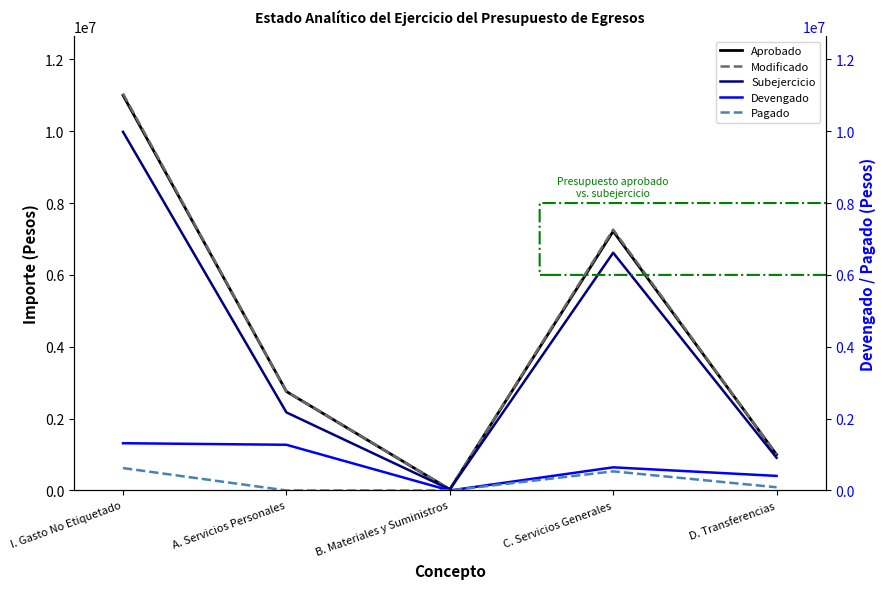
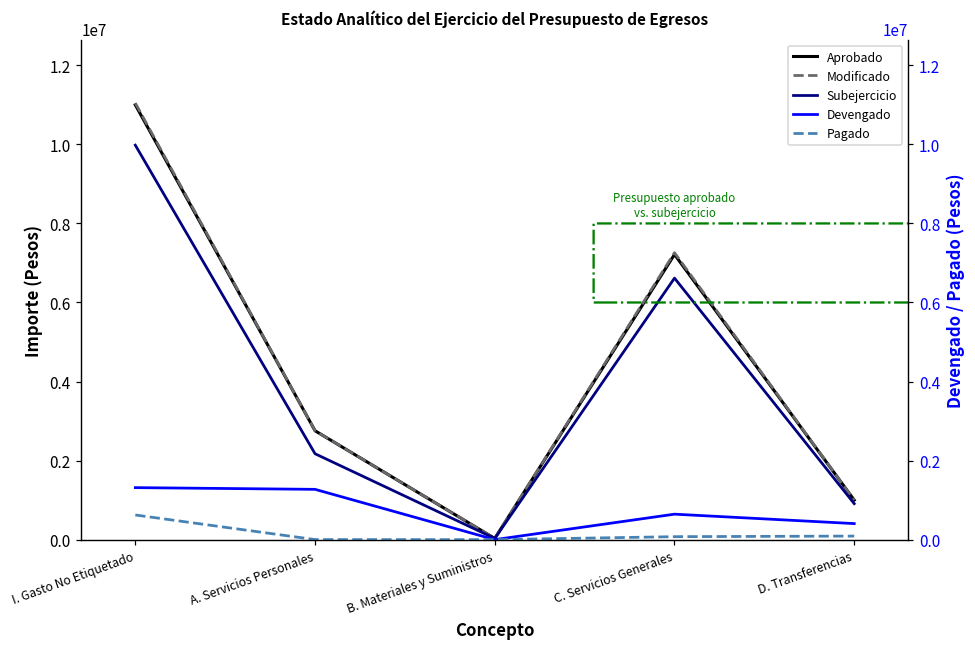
Pagado, C. Servicios Generales: 500000 -> 100000
